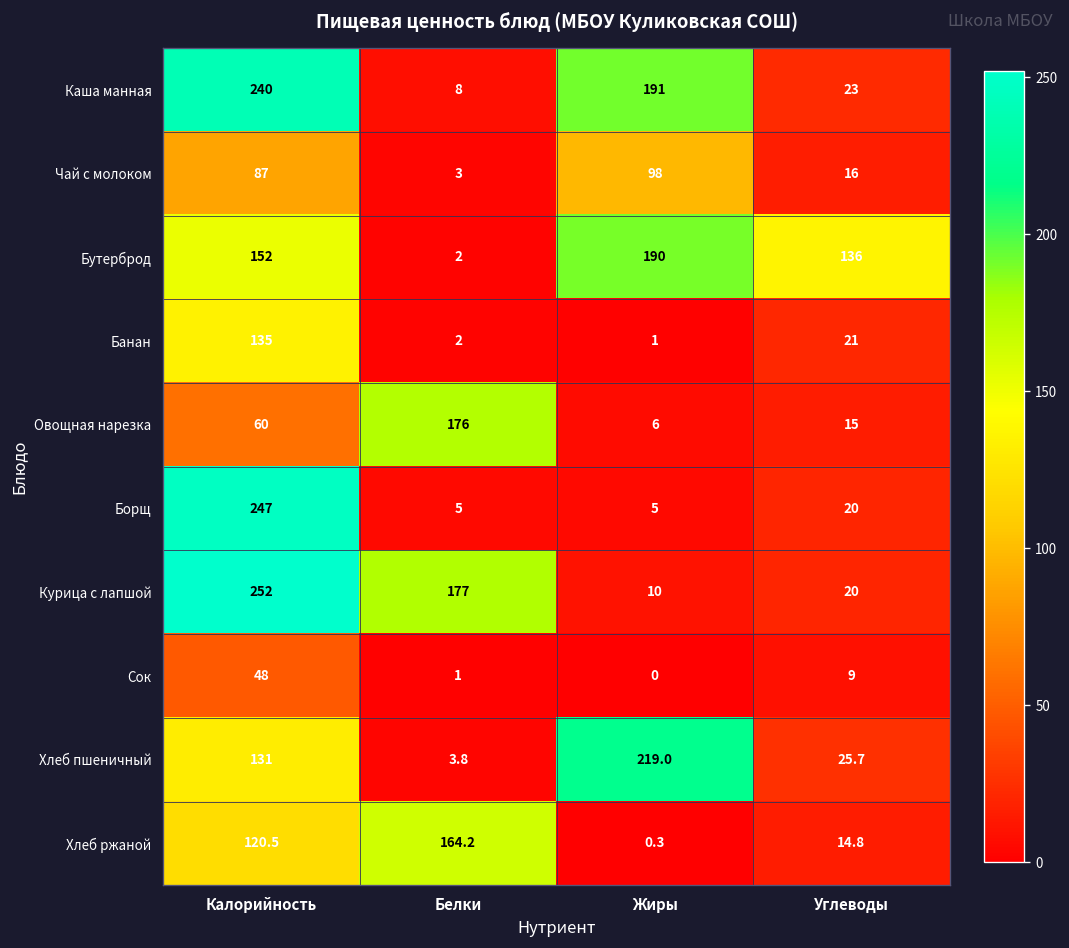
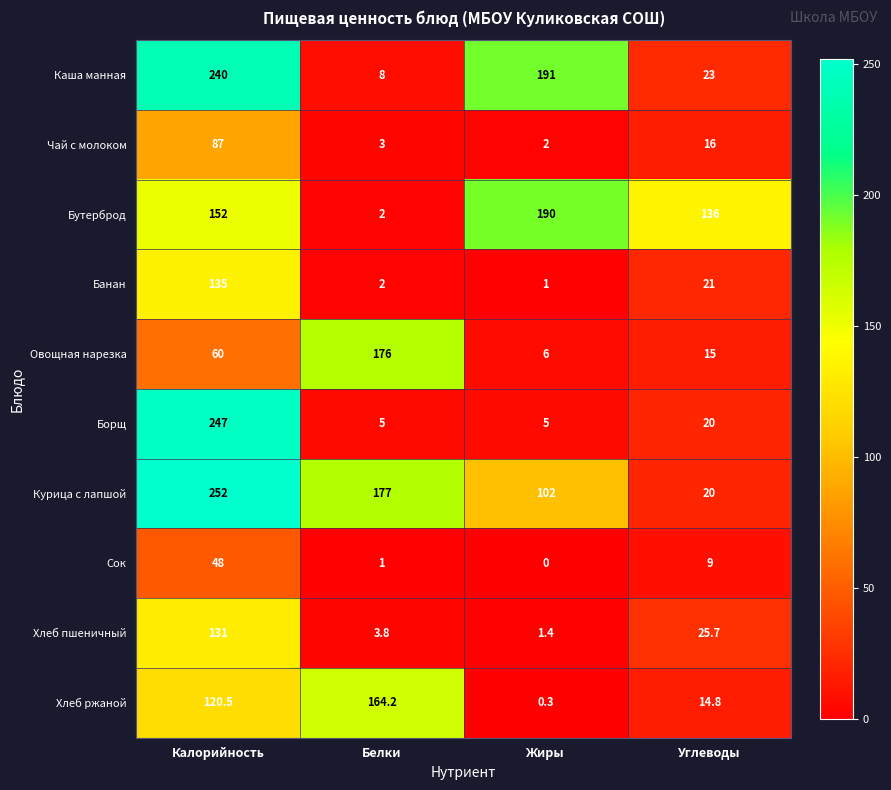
Чай с молоком, Жиры: 98 -> 2
Курица с лапшой, Жиры: 10 -> 102
Хлеб пшеничный, Жиры: 219.0 -> 1.4
